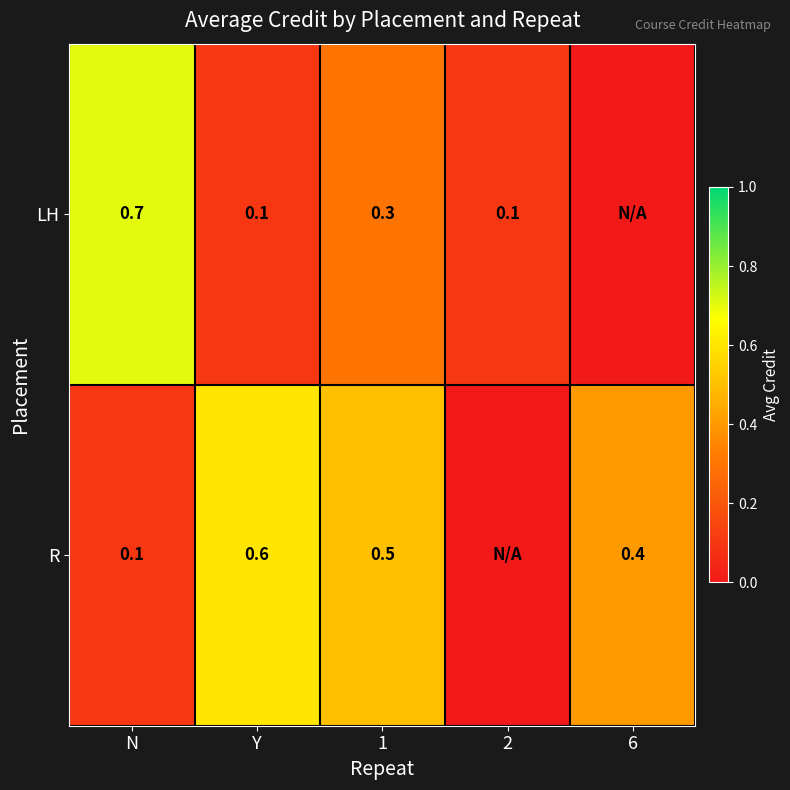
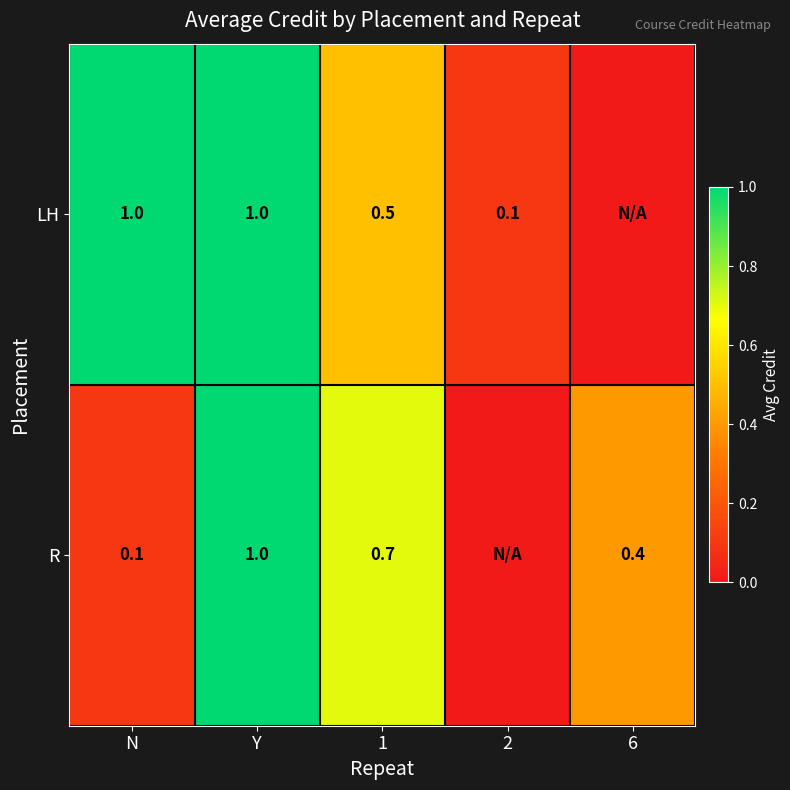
LH, N: 0.7 -> 1.0
LH, Y: 0.1 -> 1.0
LH, 1: 0.3 -> 0.5
R, Y: 0.6 -> 1.0
R, 1: 0.5 -> 0.7
